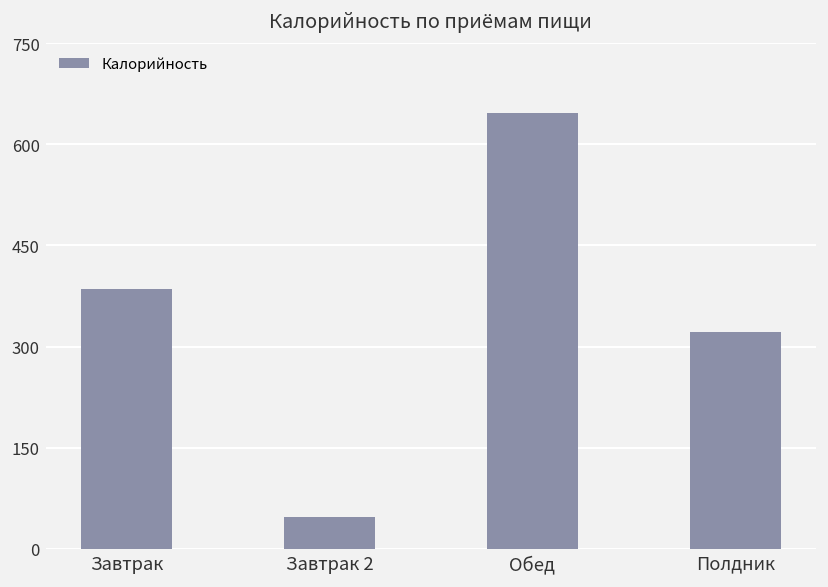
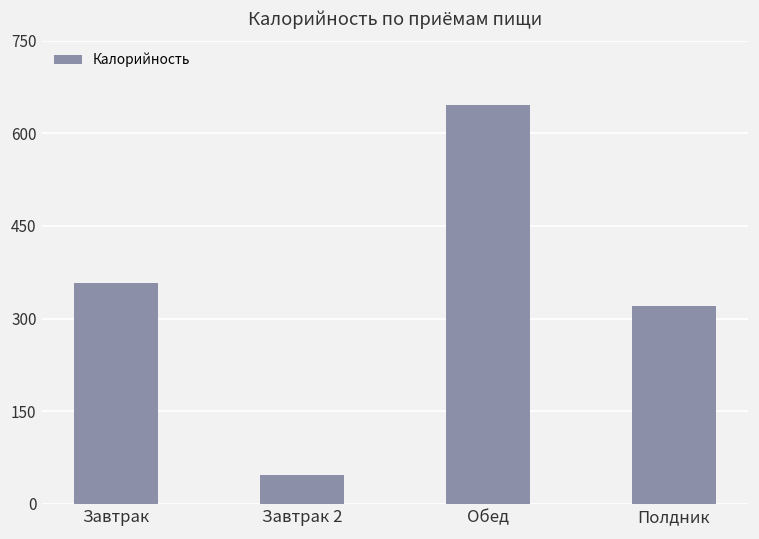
Завтрак: 390 -> 360
